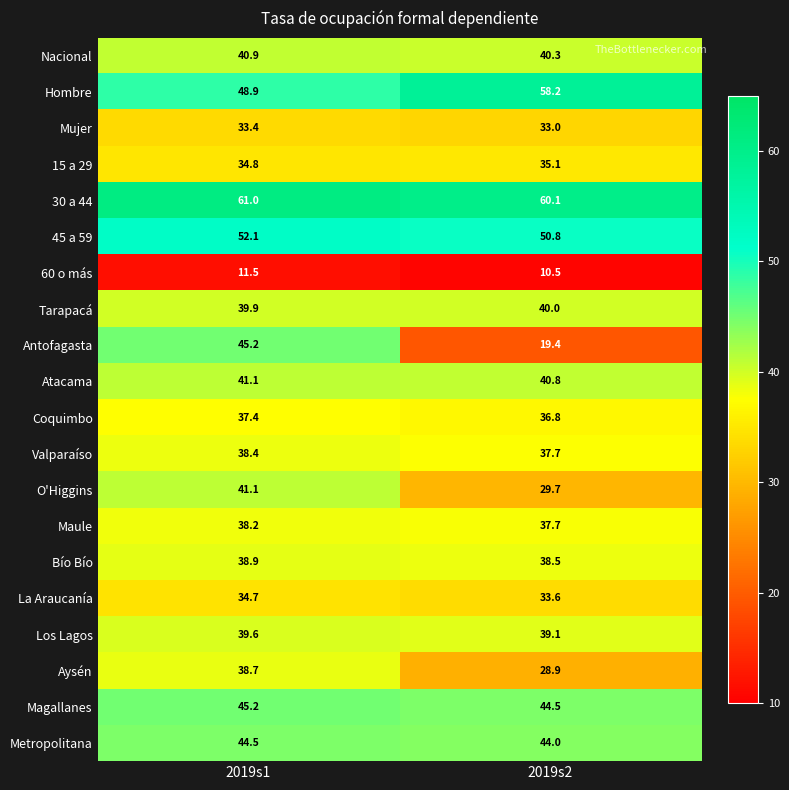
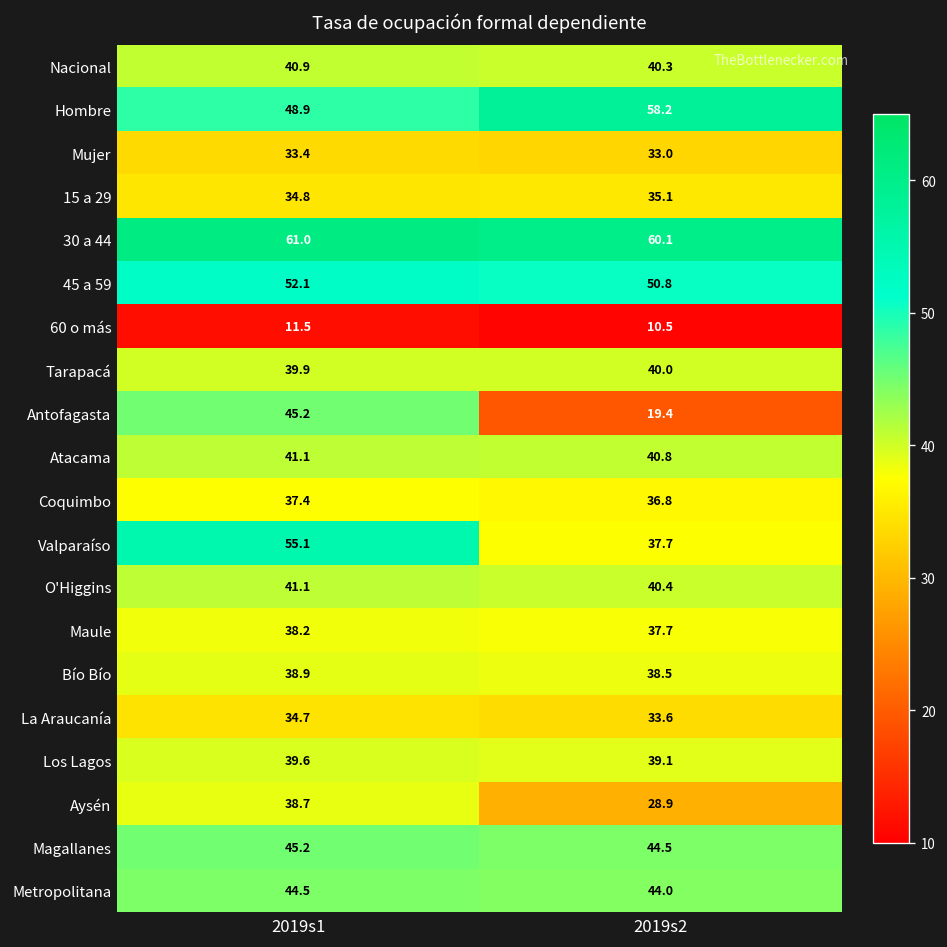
Valparaíso, 2019s1: 38.4 -> 55.1
O'Higgins, 2019s2: 29.7 -> 40.4
